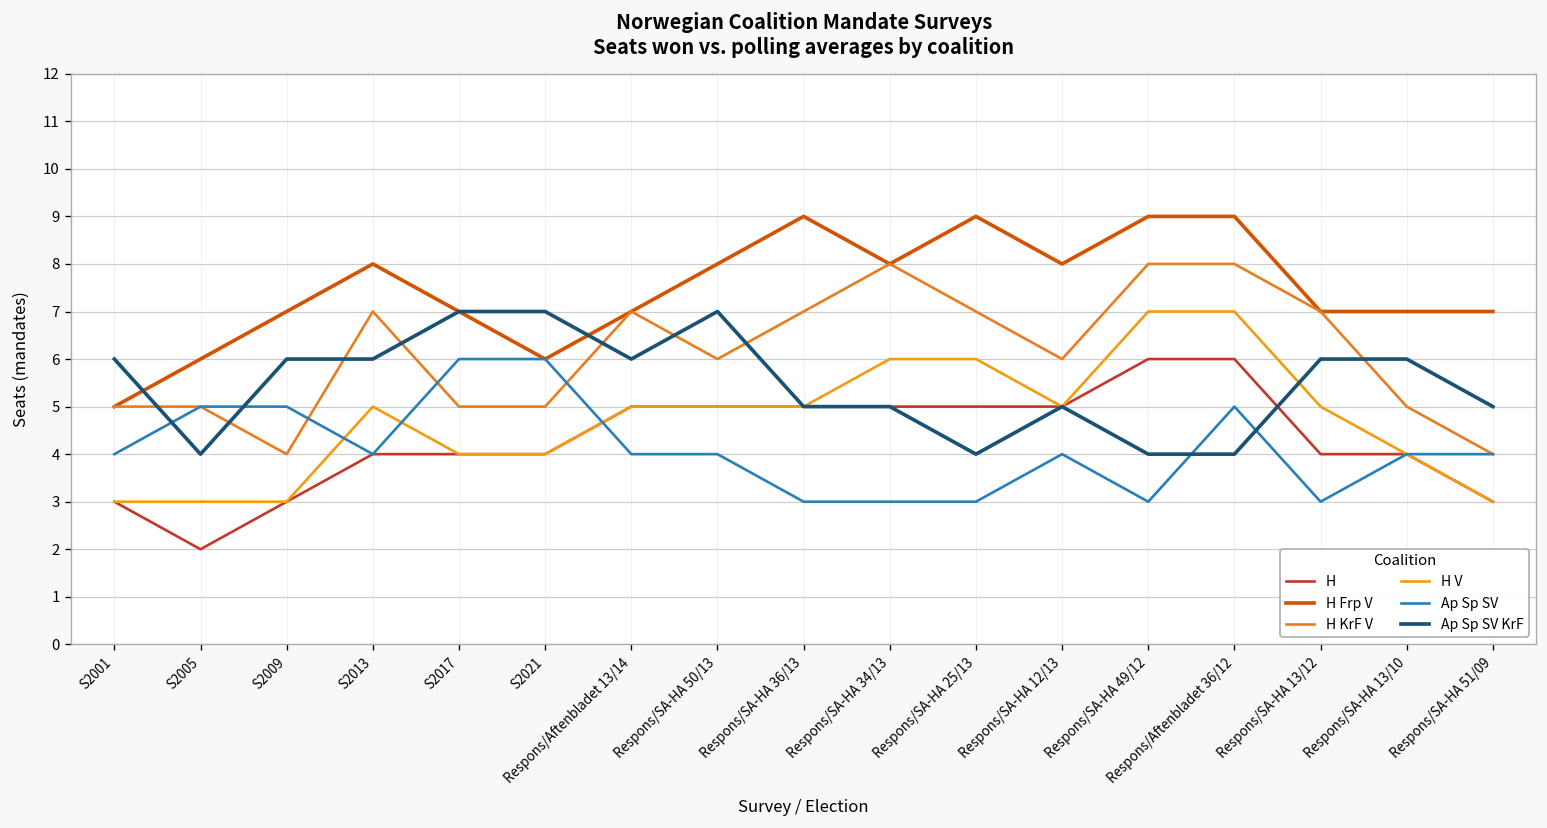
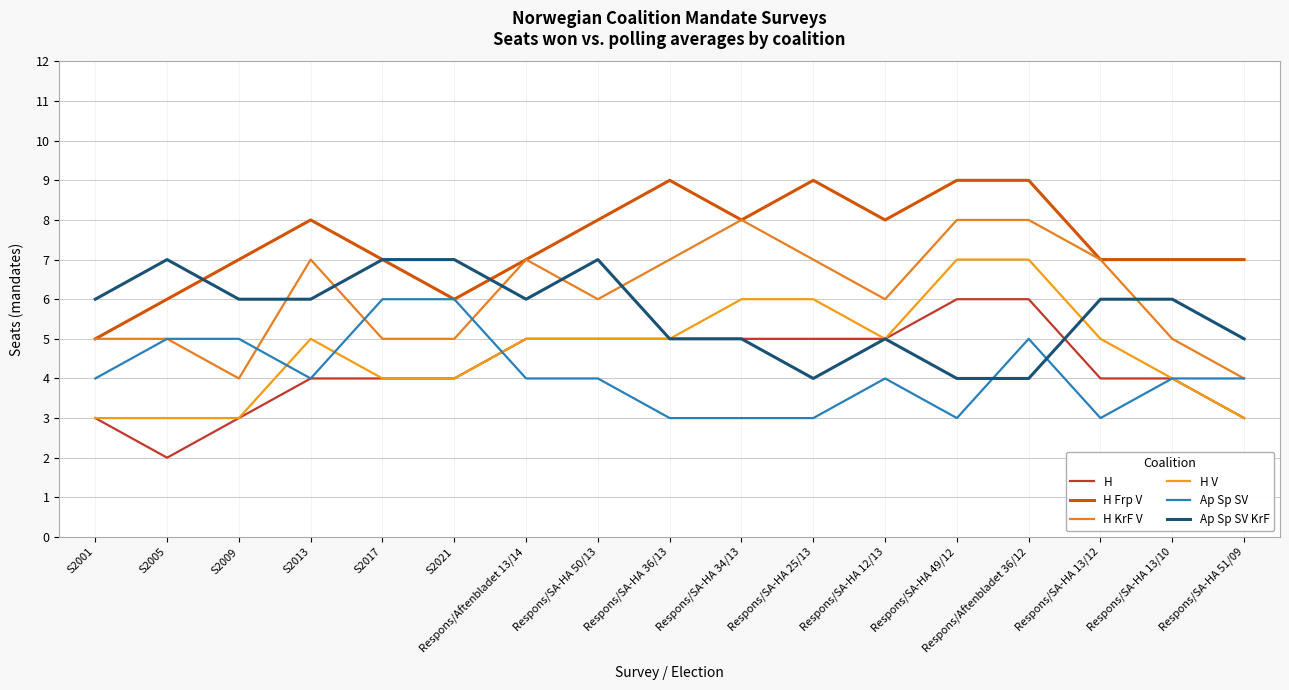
Ap Sp SV KrF, S2005: 4 -> 7
